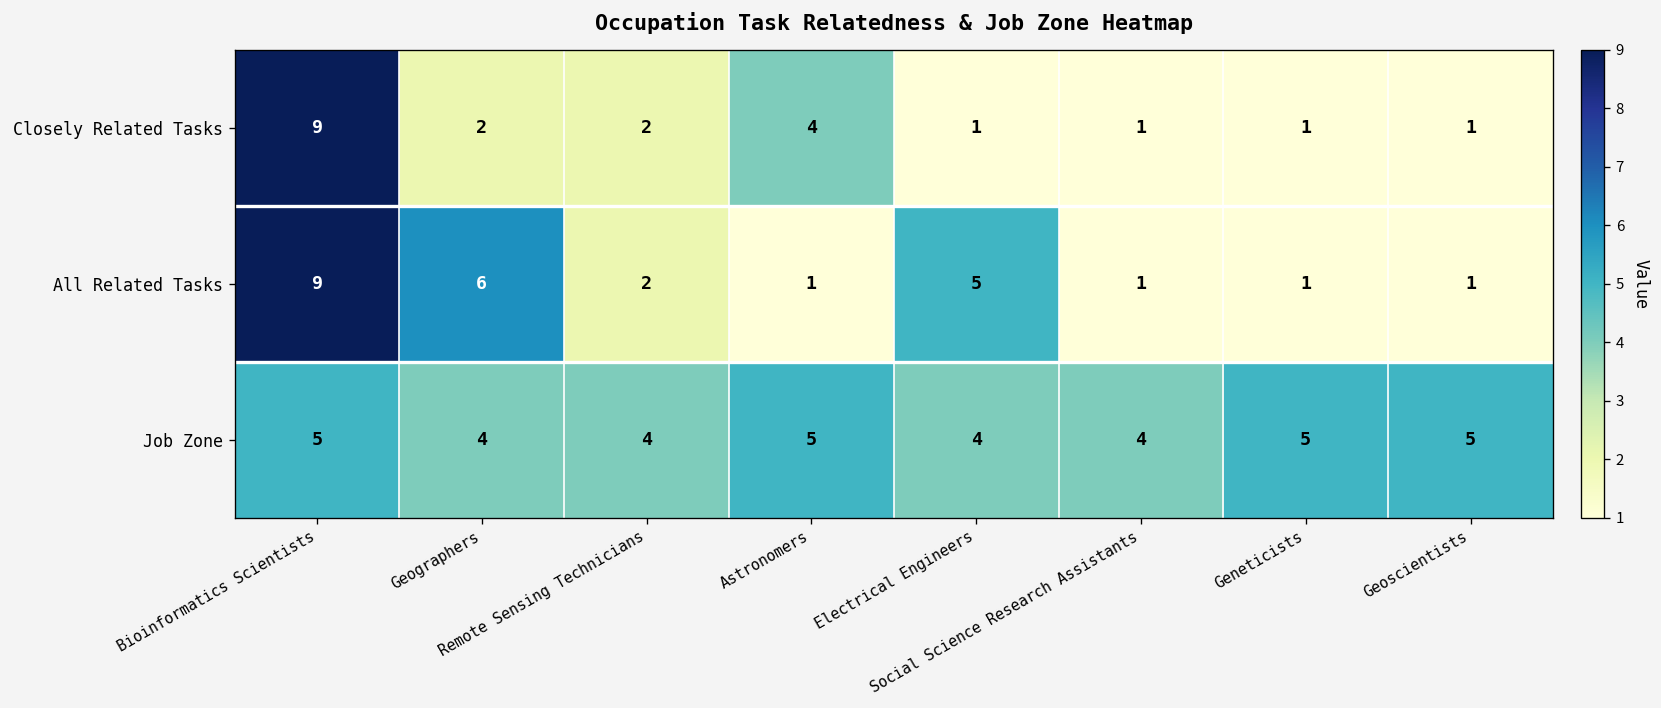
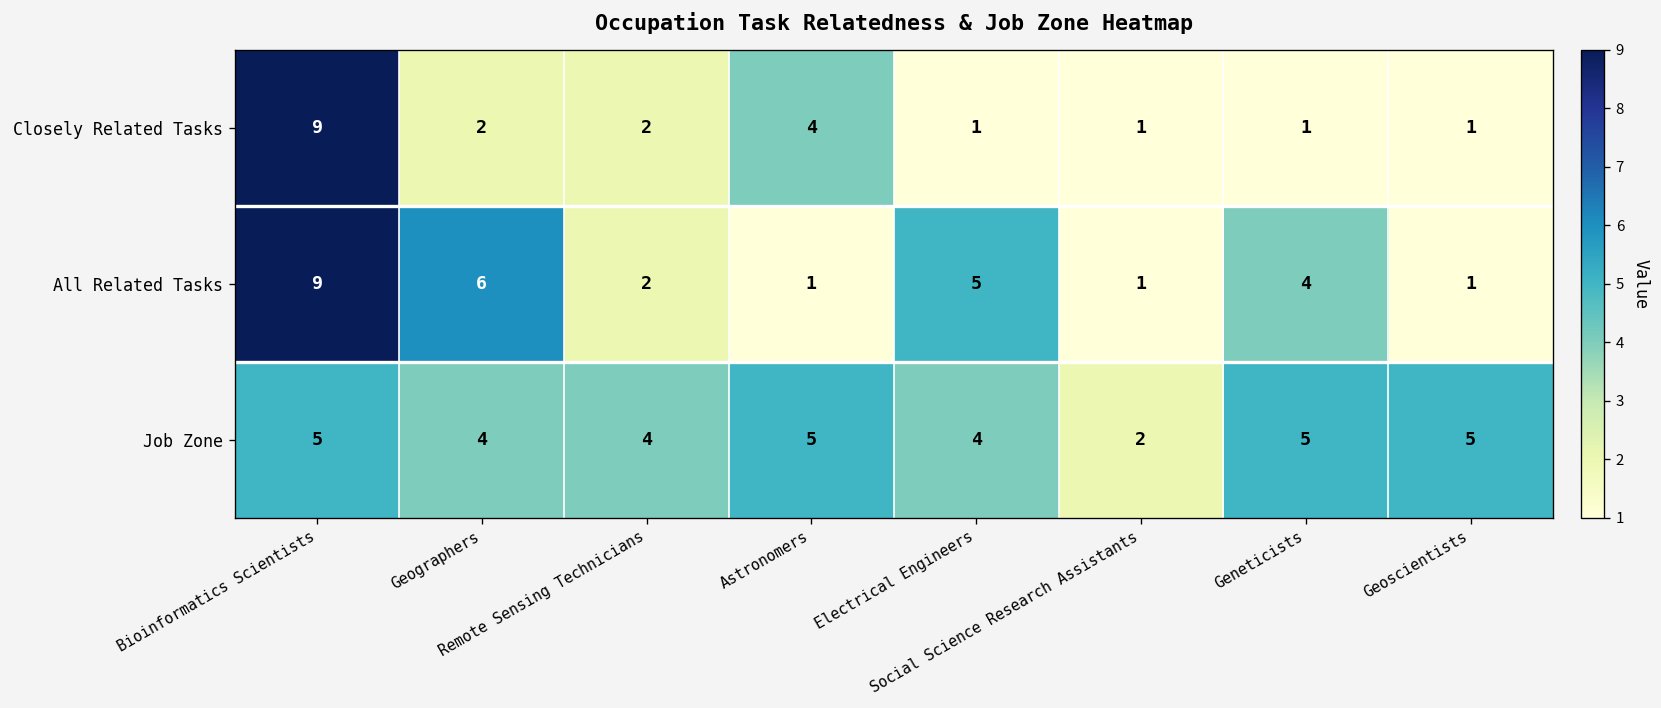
All Related Tasks, Geneticists: 1 -> 4
Job Zone, Social Science Research Assistants: 4 -> 2
